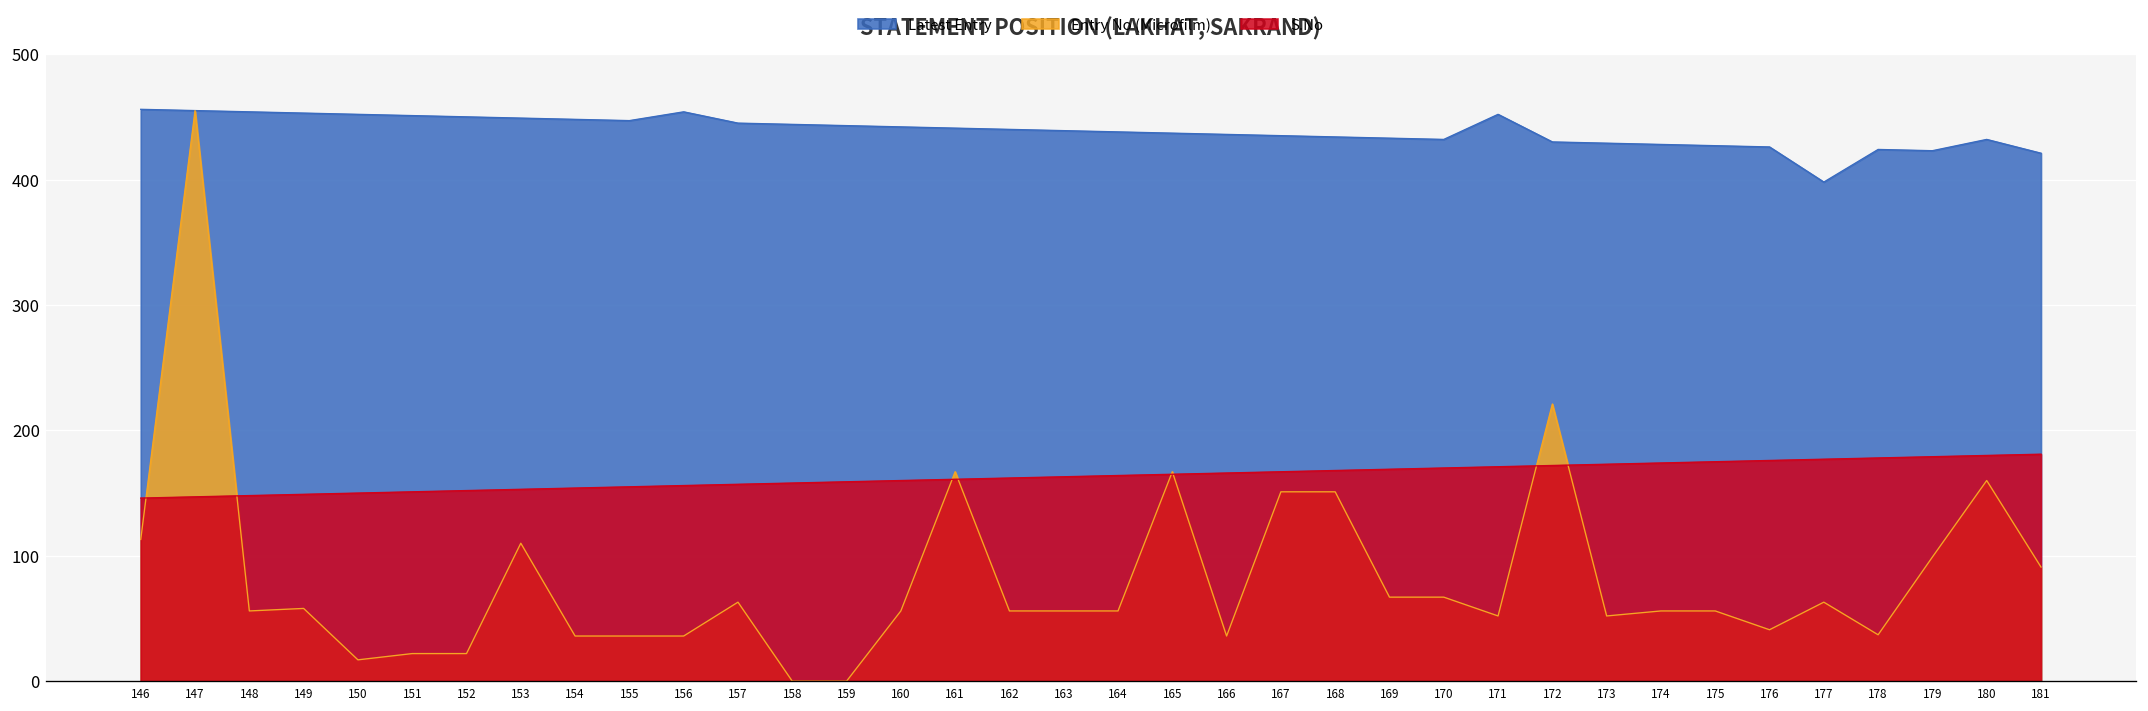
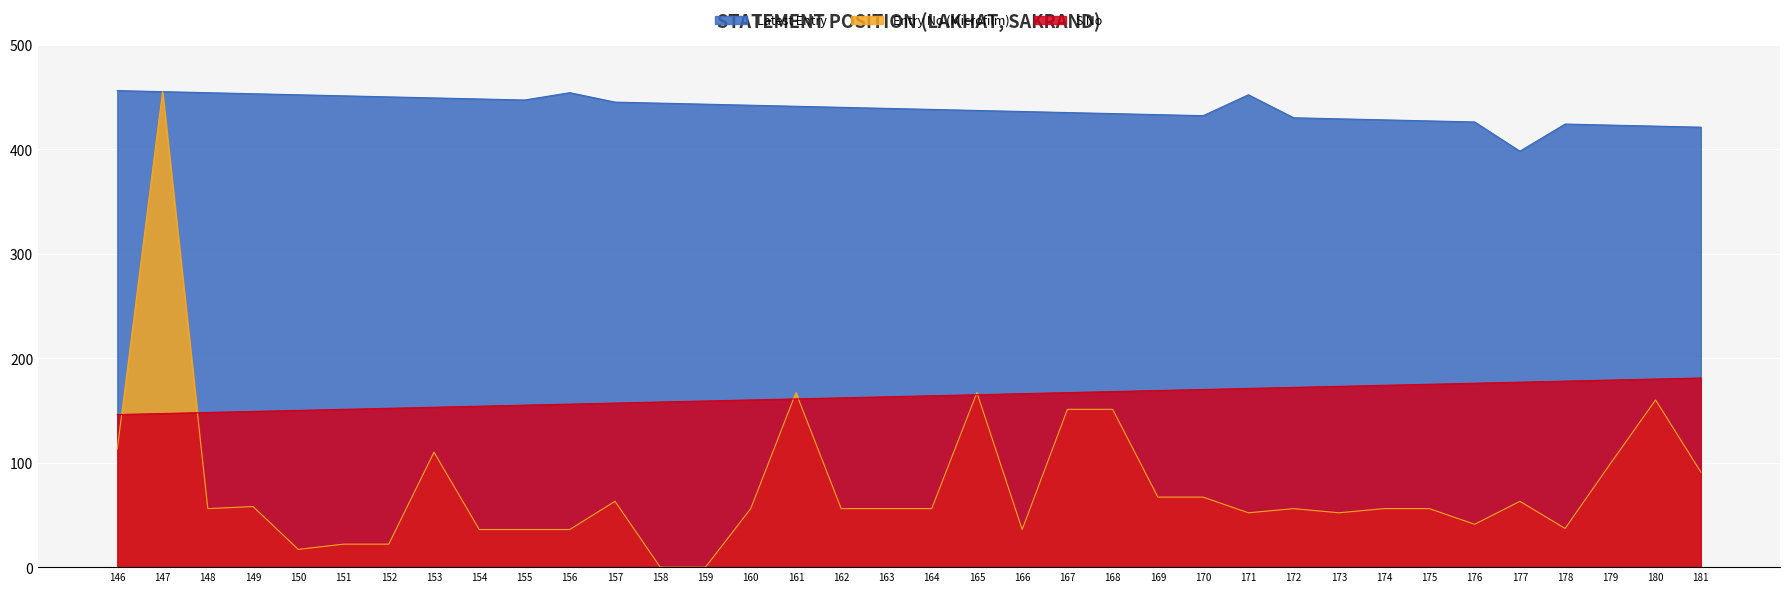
Entry No (Microfilm), 172: 221 -> 56
Latest Entry, 180: 432 -> 422
